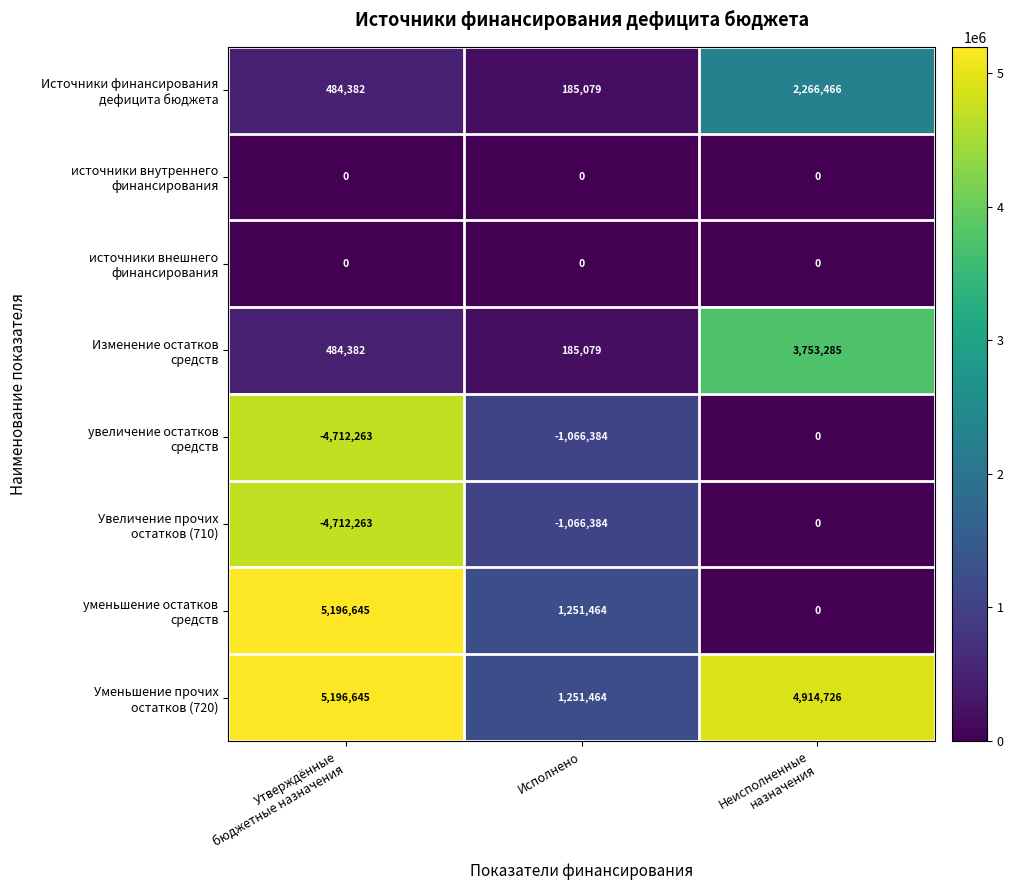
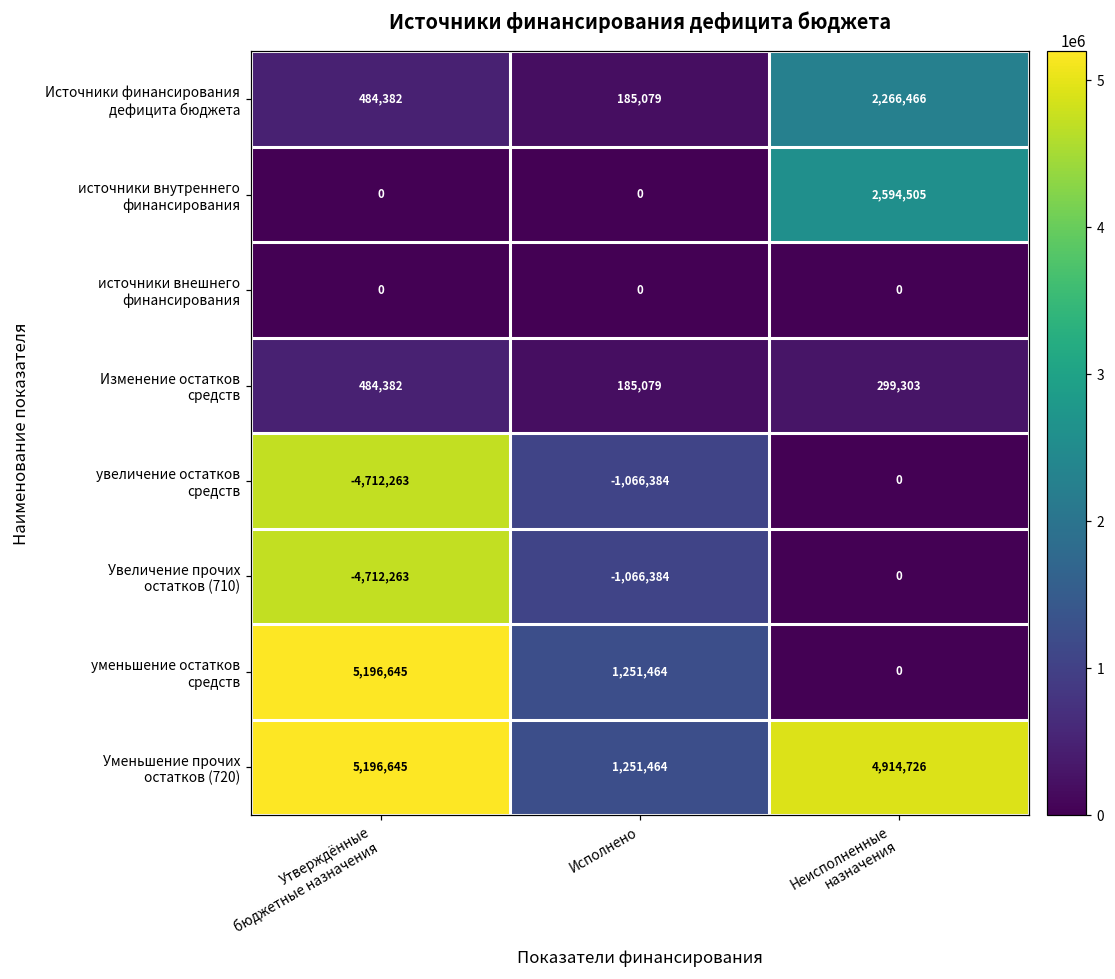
источники внутреннего финансирования, Неисполненные назначения: 0 -> 2,594,505
Изменение остатков средств, Неисполненные назначения: 3,753,285 -> 299,303
